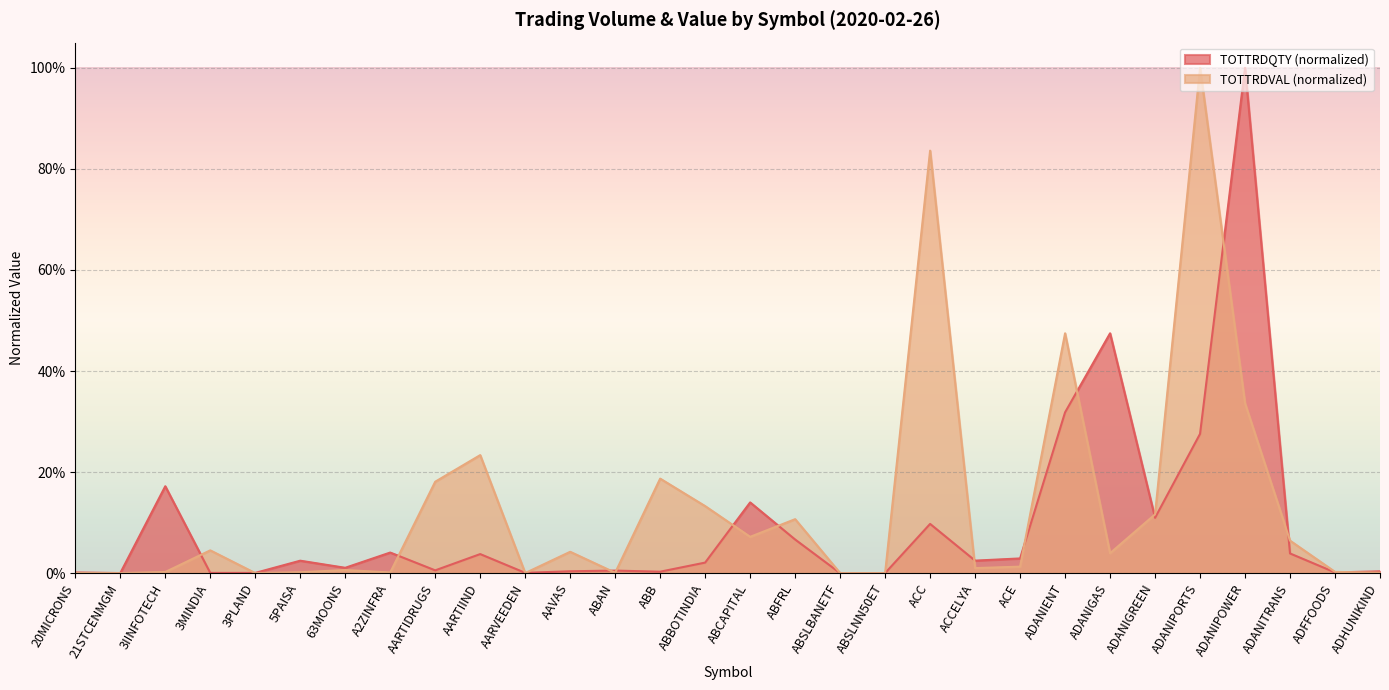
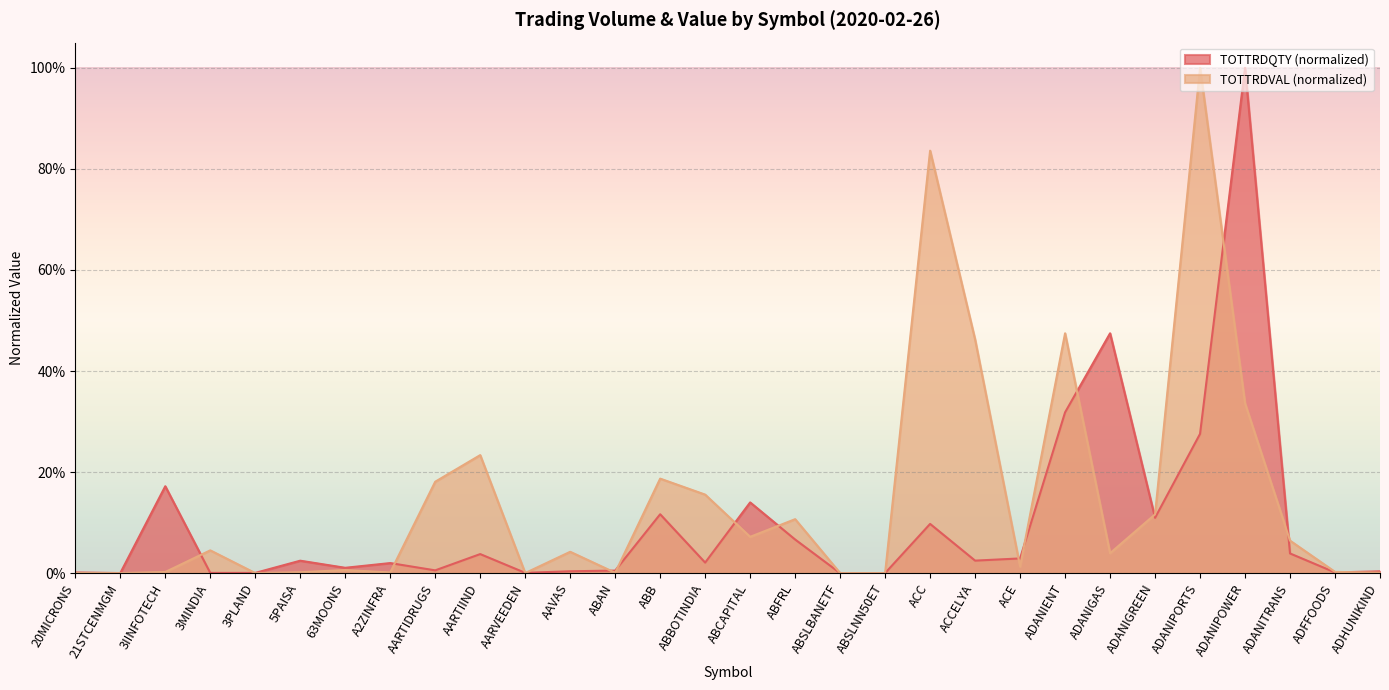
TOTTRDQTY (normalized), A2ZINFRA: 4% -> 2%
TOTTRDQTY (normalized), ABB: 0% -> 12%
TOTTRDVAL (normalized), ABBOTINDIA: 13% -> 16%
TOTTRDVAL (normalized), ACCELYA: 1% -> 46%
